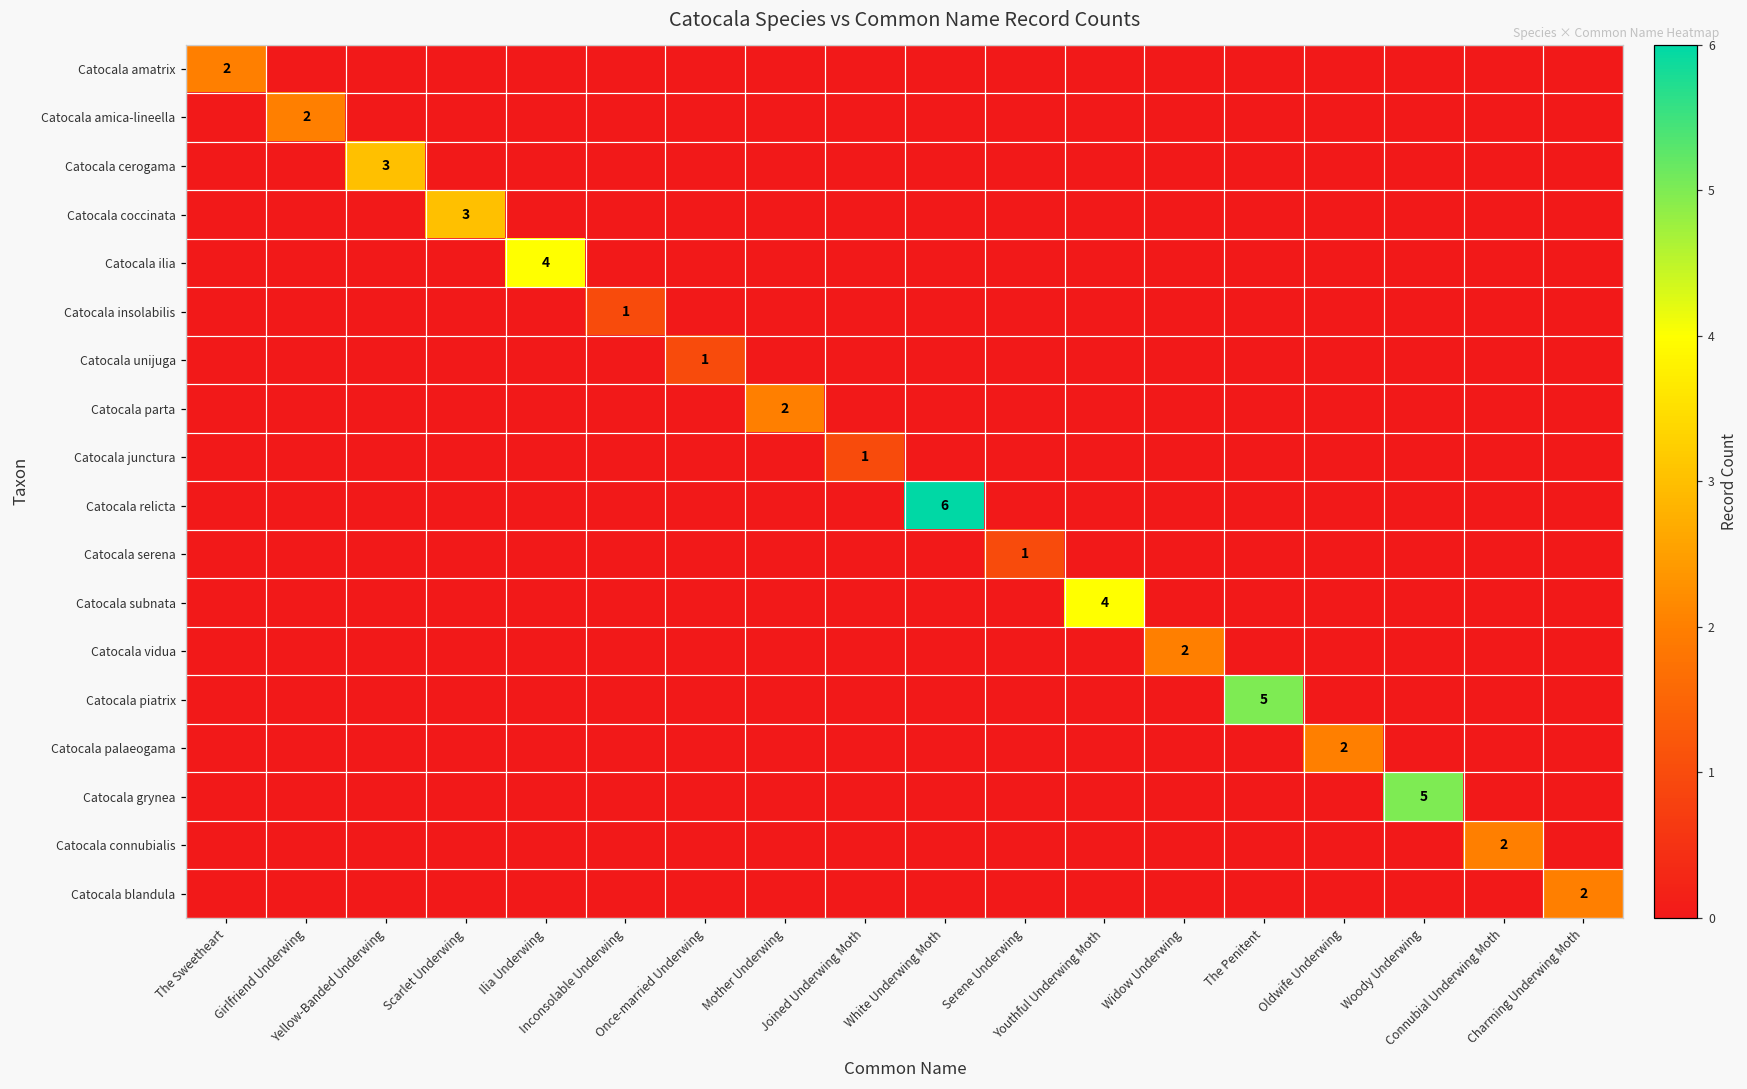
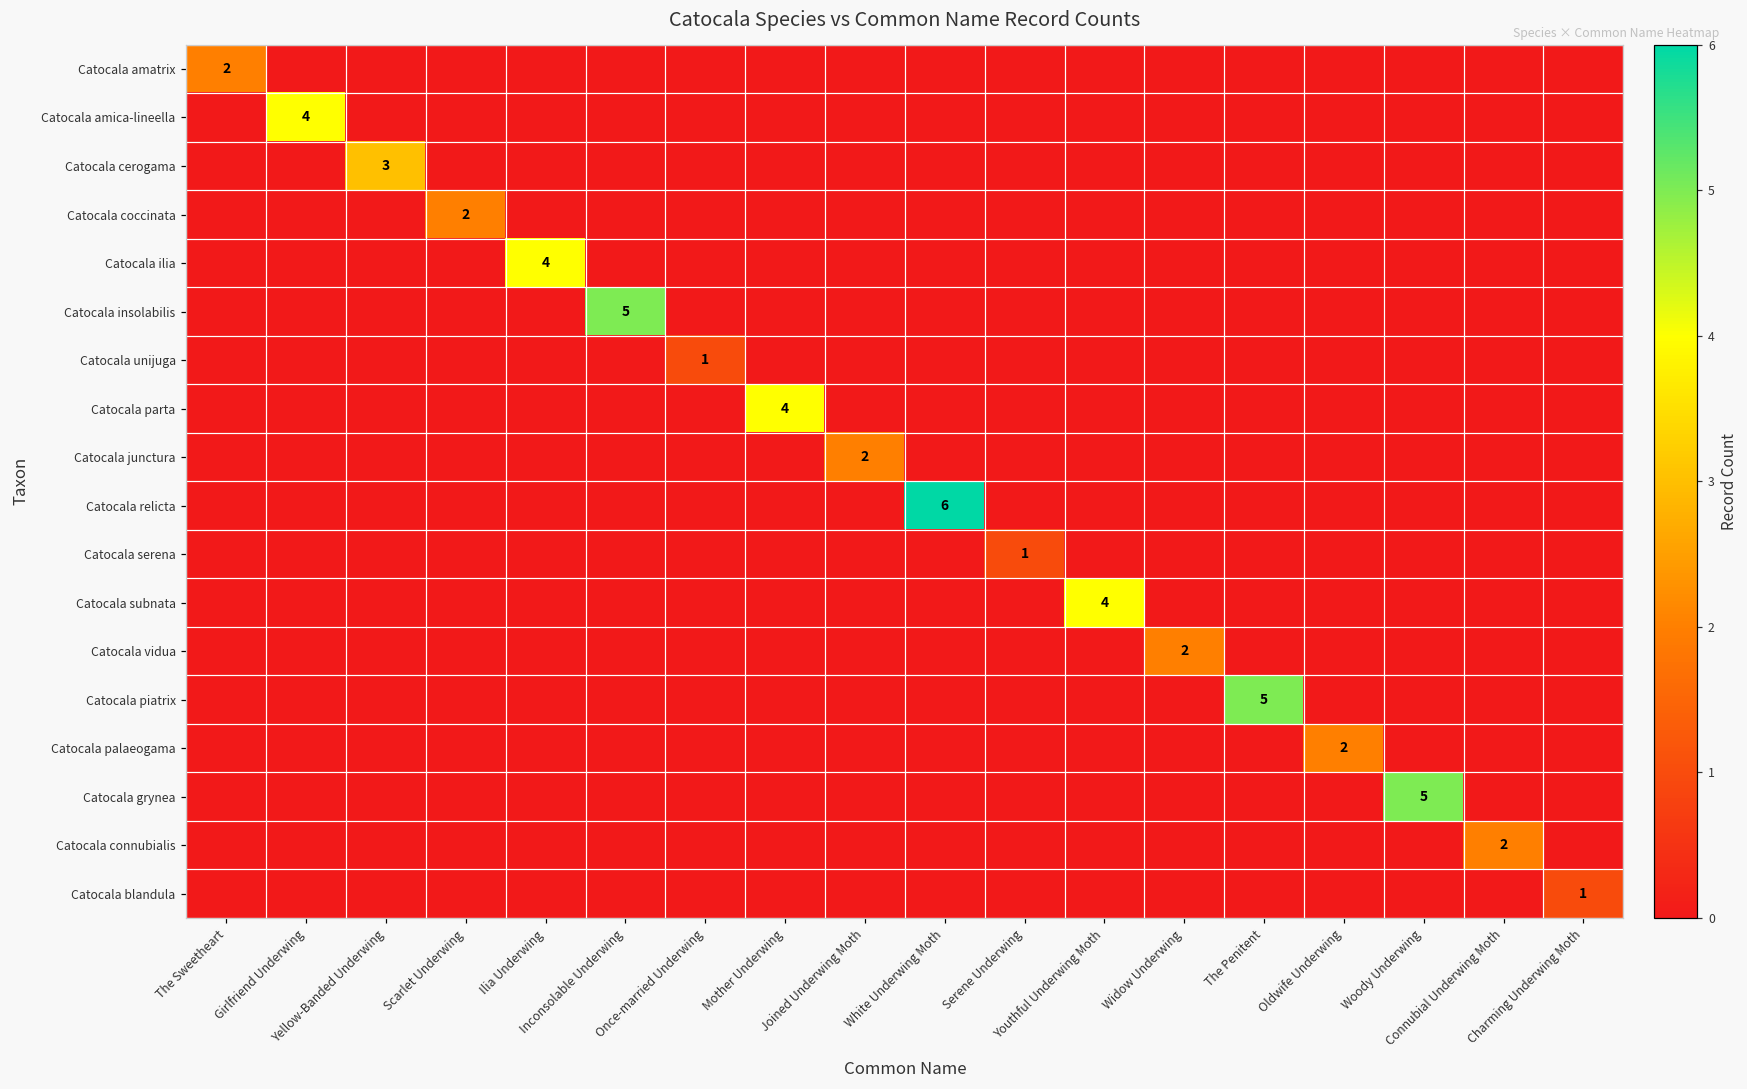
Catocala amica-lineella, Girlfriend Underwing: 2 -> 4
Catocala coccinata, Scarlet Underwing: 3 -> 2
Catocala insolabilis, Inconsolable Underwing: 1 -> 5
Catocala parta, Mother Underwing: 2 -> 4
Catocala junctura, Joined Underwing Moth: 1 -> 2
Catocala blandula, Charming Underwing Moth: 2 -> 1
